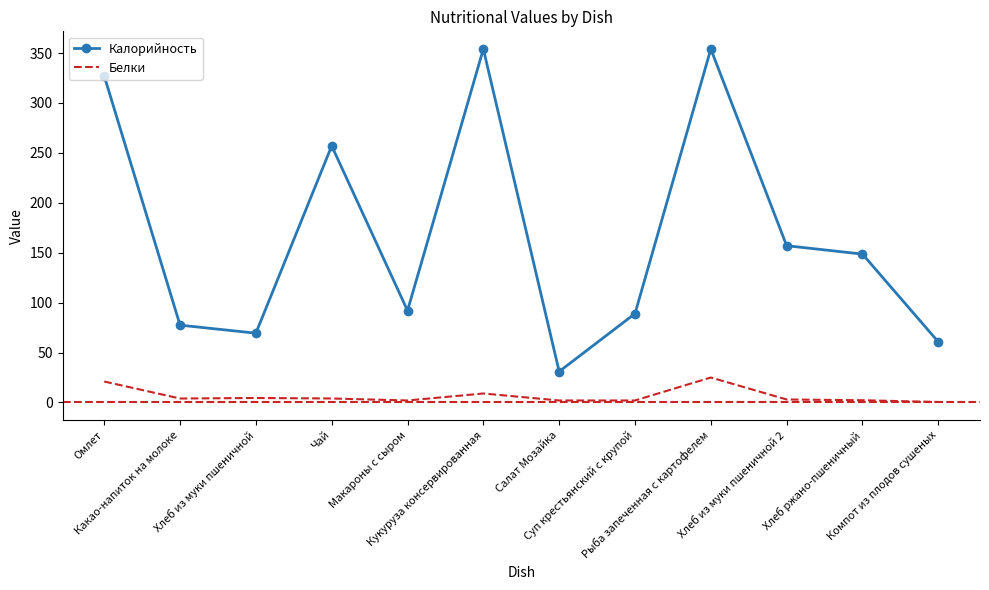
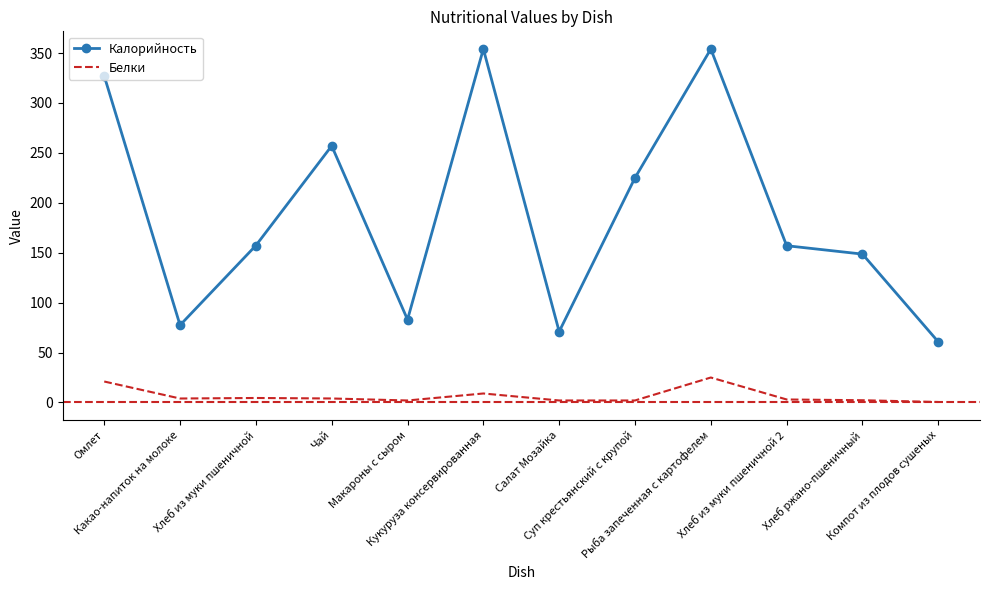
Калорийность, Хлеб из муки пшеничной: 70 -> 160
Калорийность, Макароны с сыром: 90 -> 80
Калорийность, Салат Мозайка: 30 -> 70
Калорийность, Суп крестьянский с крупой: 90 -> 230
